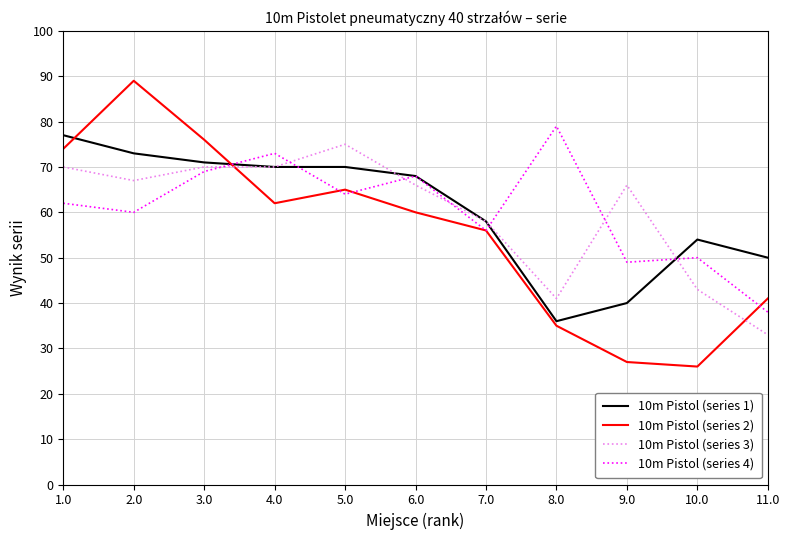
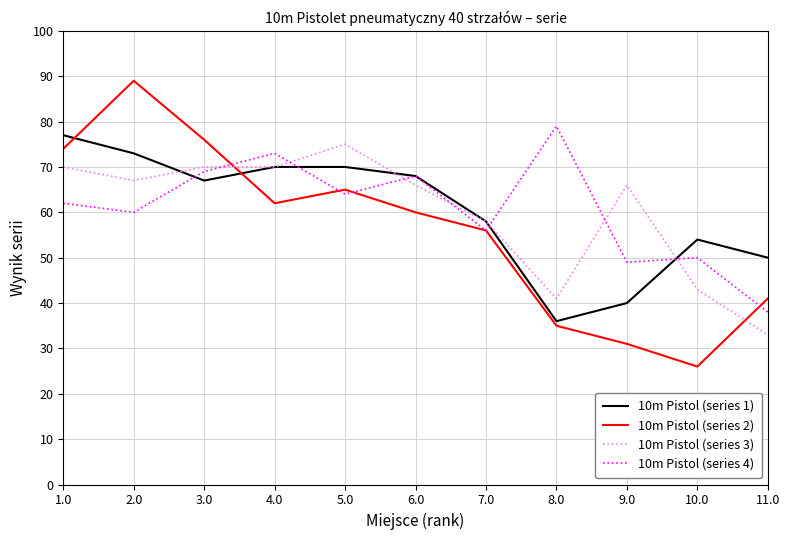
10m Pistol (series 1), 3.0: 71 -> 67
10m Pistol (series 2), 9.0: 27 -> 31
